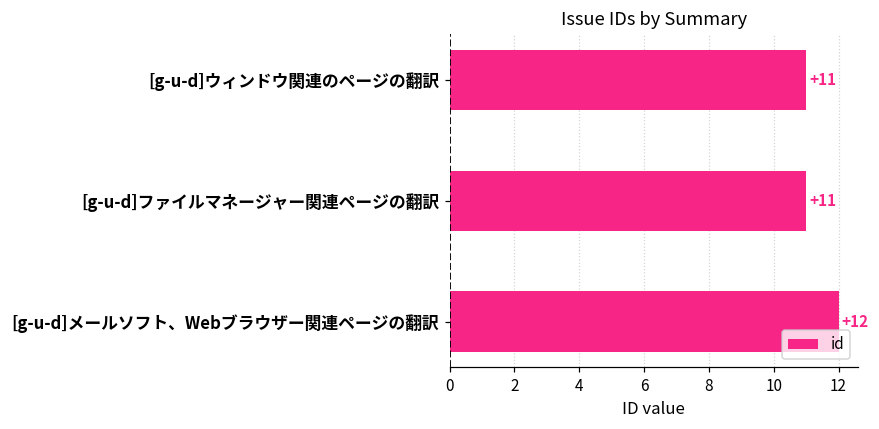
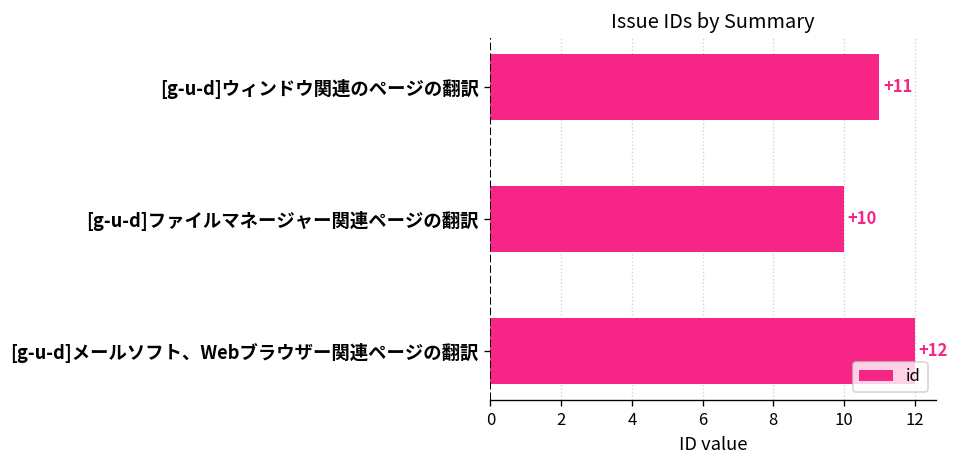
[g-u-d]ファイルマネージャー関連ページの翻訳: +11 -> +10
